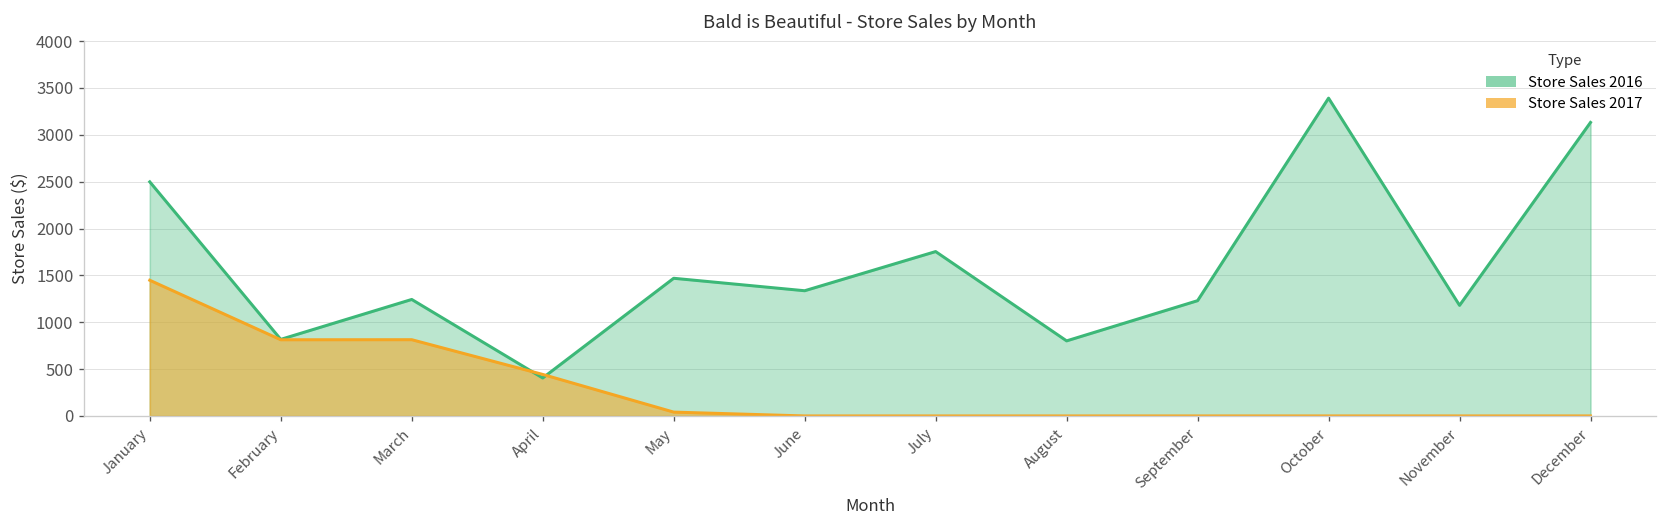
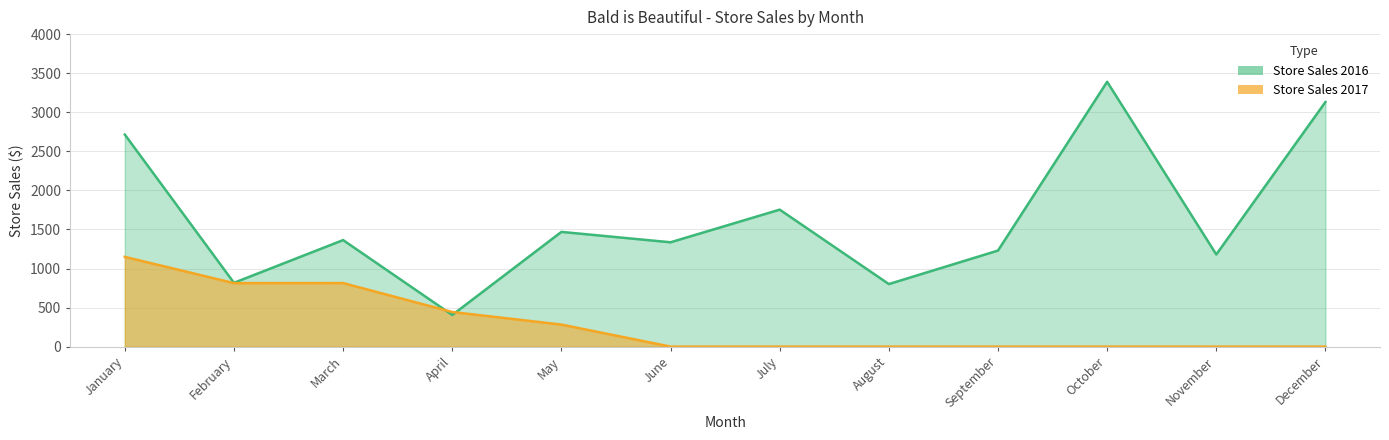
Store Sales 2016, January: 2500 -> 2700
Store Sales 2017, January: 1400 -> 1100
Store Sales 2016, March: 1200 -> 1400
Store Sales 2017, May: 0 -> 300
